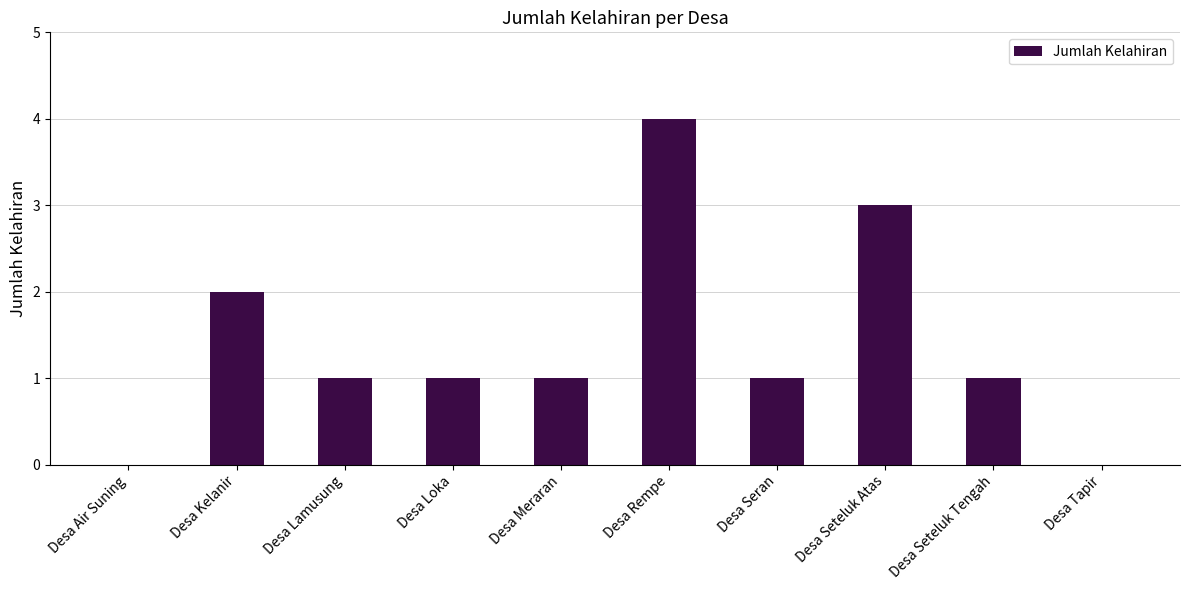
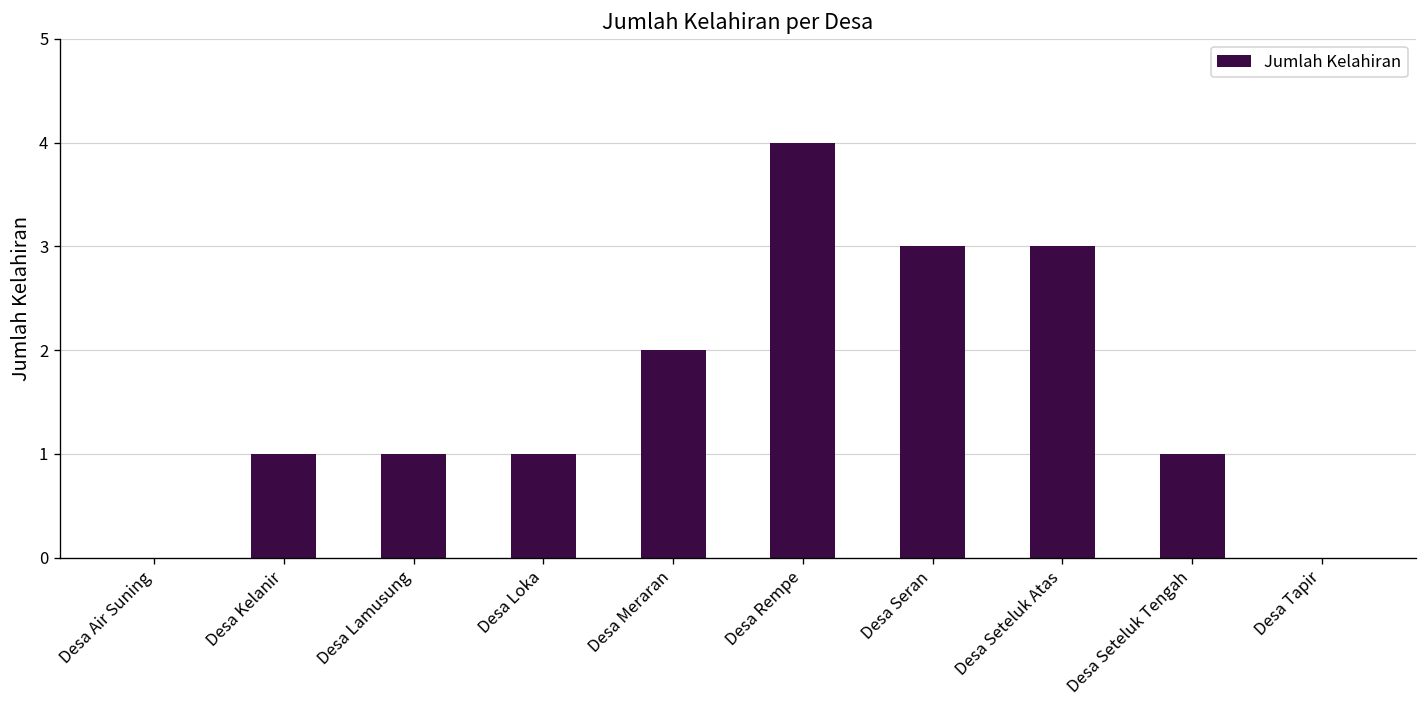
Desa Kelanir: 2 -> 1
Desa Meraran: 1 -> 2
Desa Seran: 1 -> 3
